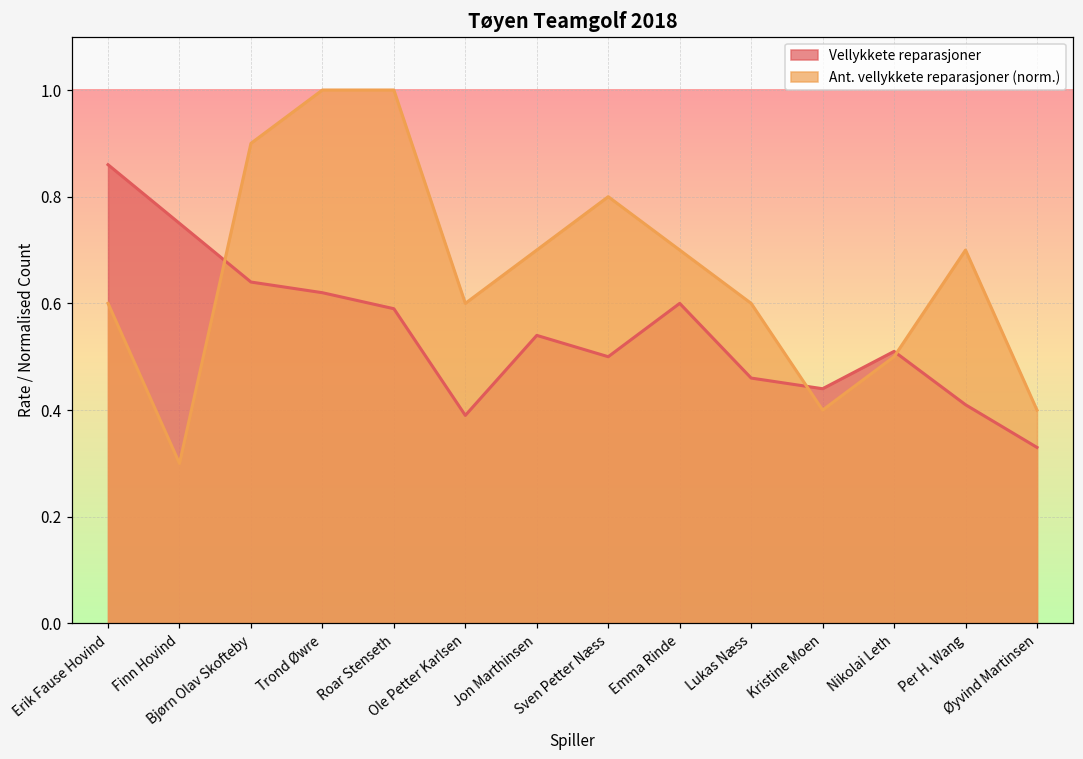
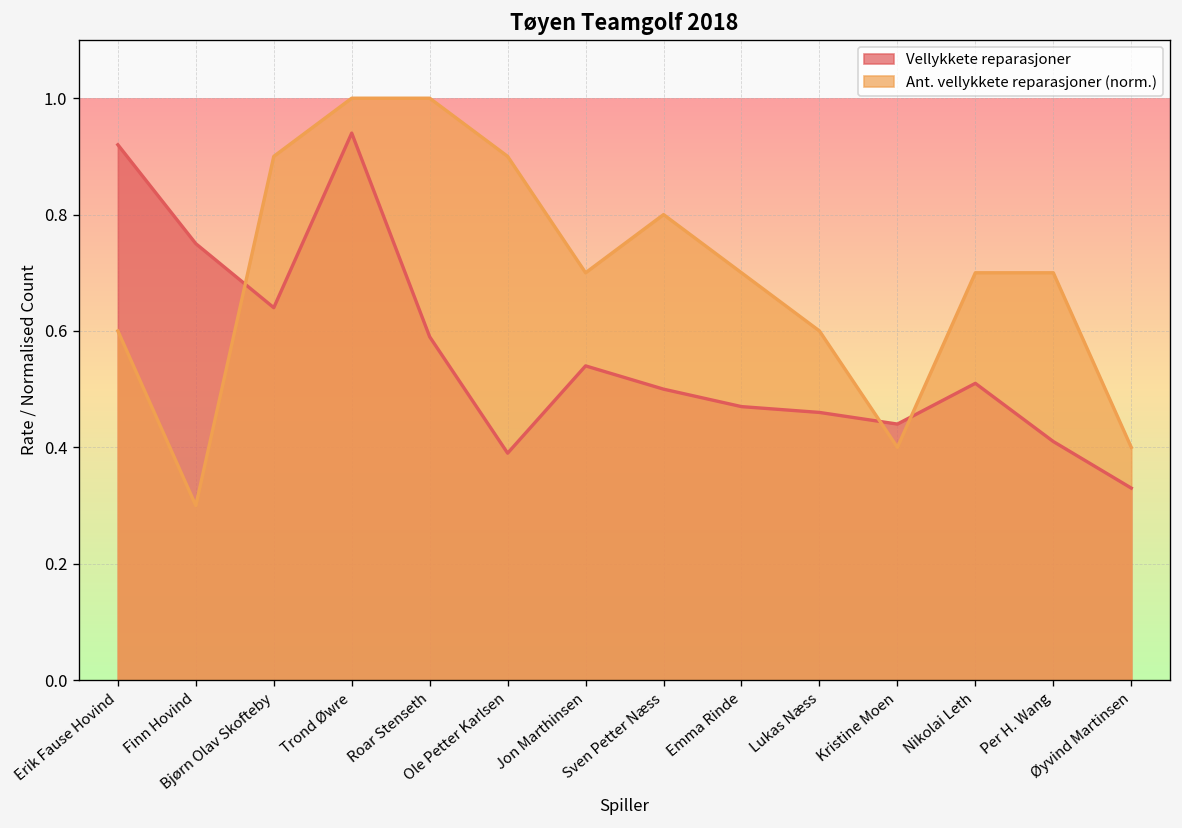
Vellykkete reparasjoner, Erik Fause Hovind: 0.86 -> 0.92
Vellykkete reparasjoner, Trond Øwre: 0.62 -> 0.94
Ant. vellykkete reparasjoner (norm.), Ole Petter Karlsen: 0.60 -> 0.90
Vellykkete reparasjoner, Emma Rinde: 0.60 -> 0.47
Ant. vellykkete reparasjoner (norm.), Nikolai Leth: 0.50 -> 0.70
